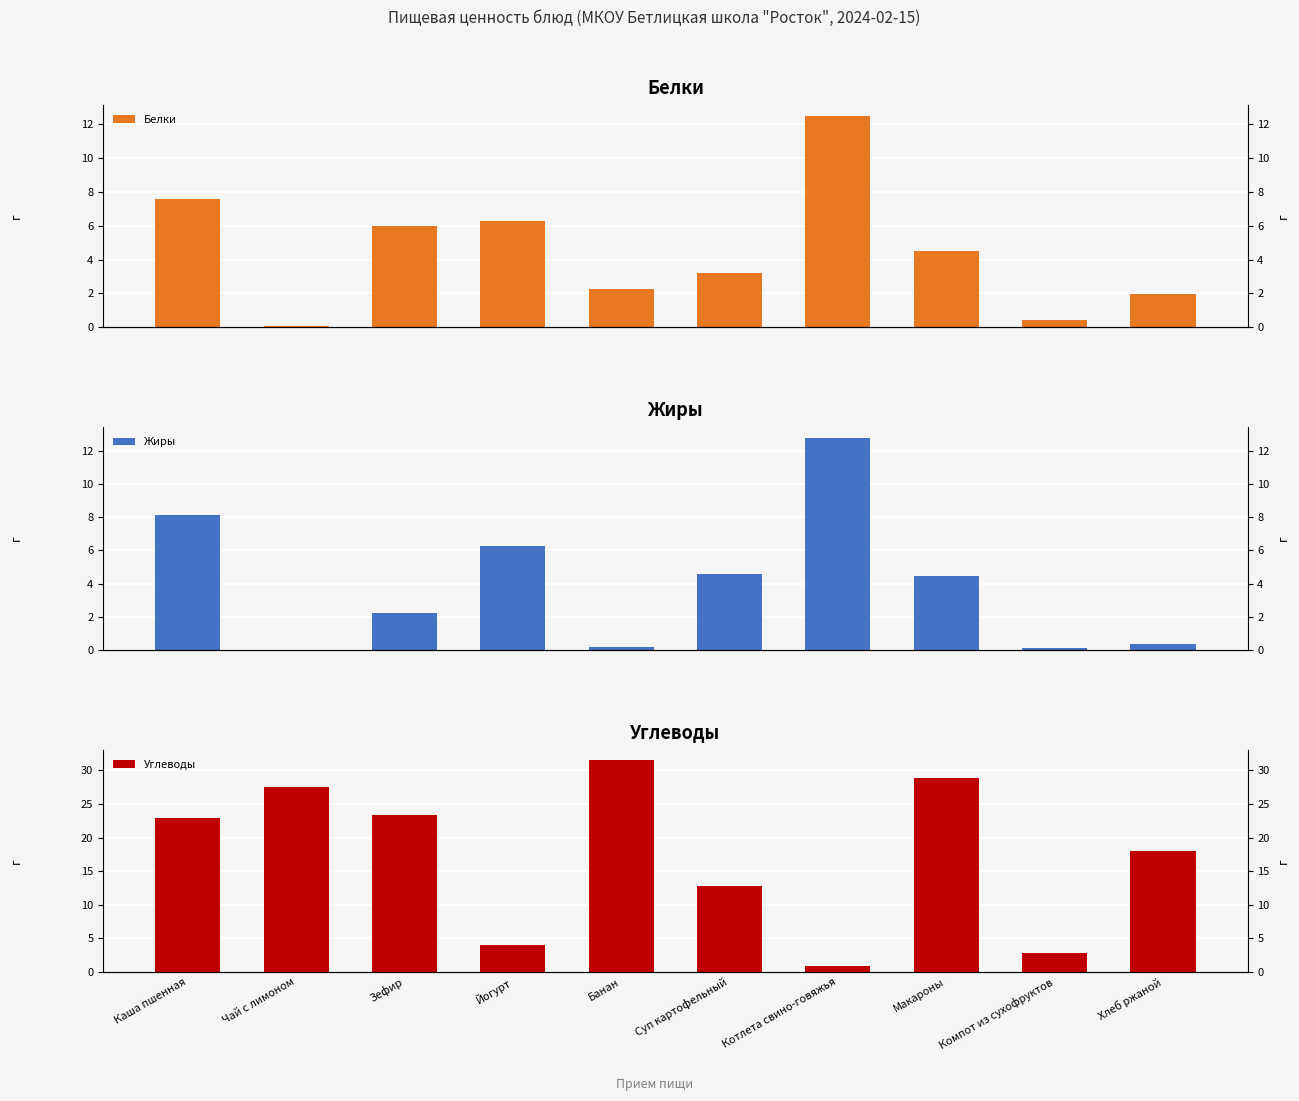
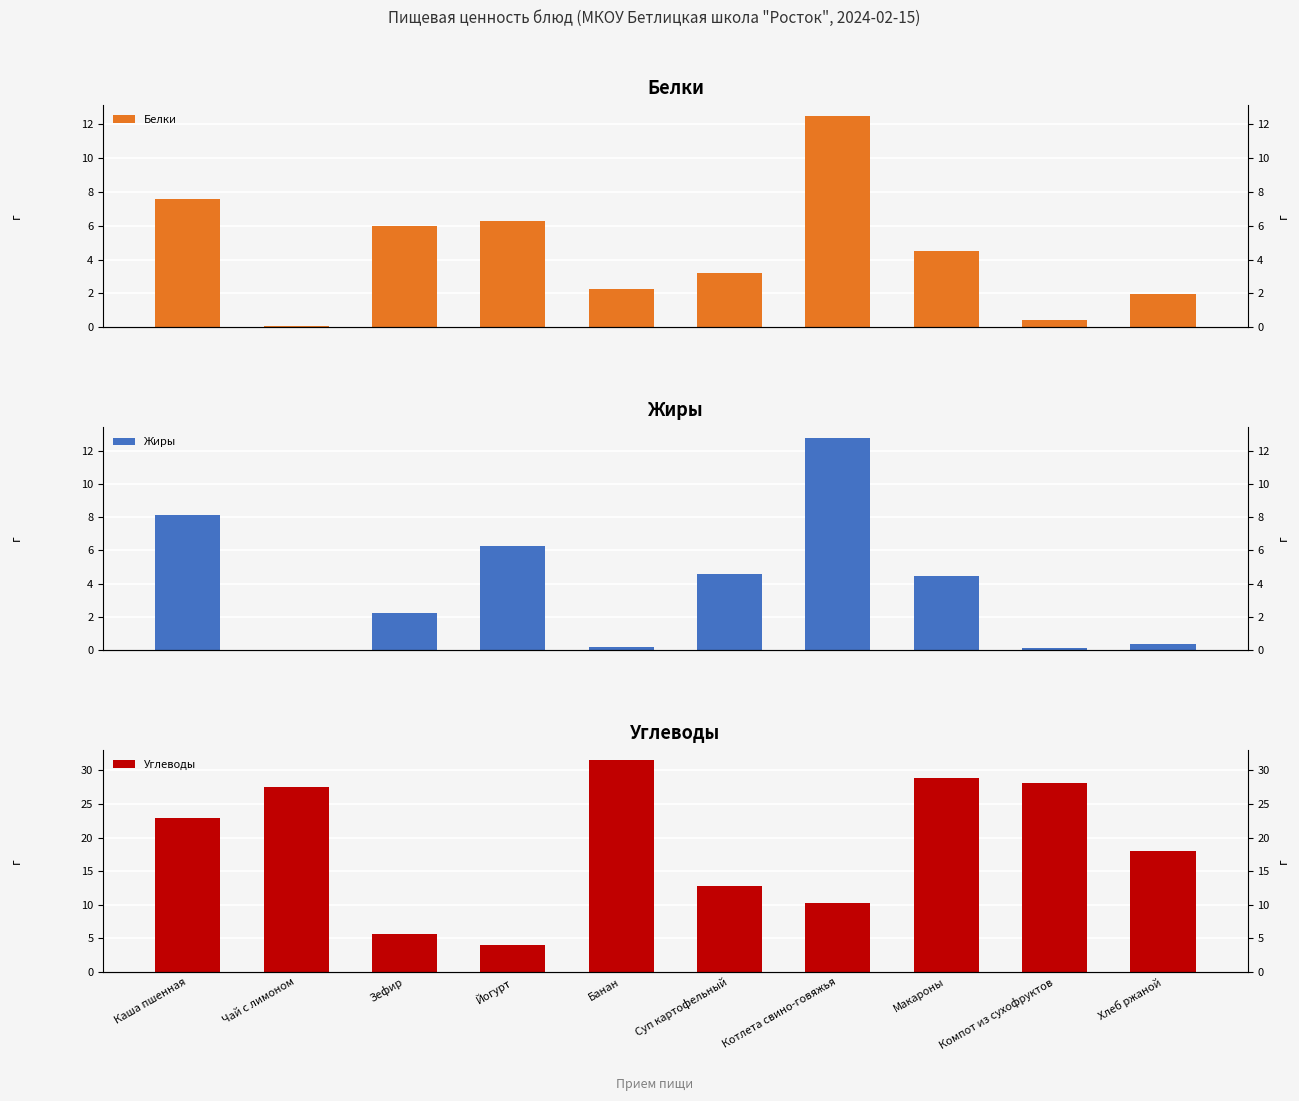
Углеводы, Зефир: 23 -> 6
Углеводы, Котлета свино-говяжья: 1 -> 10
Углеводы, Компот из сухофруктов: 3 -> 28
